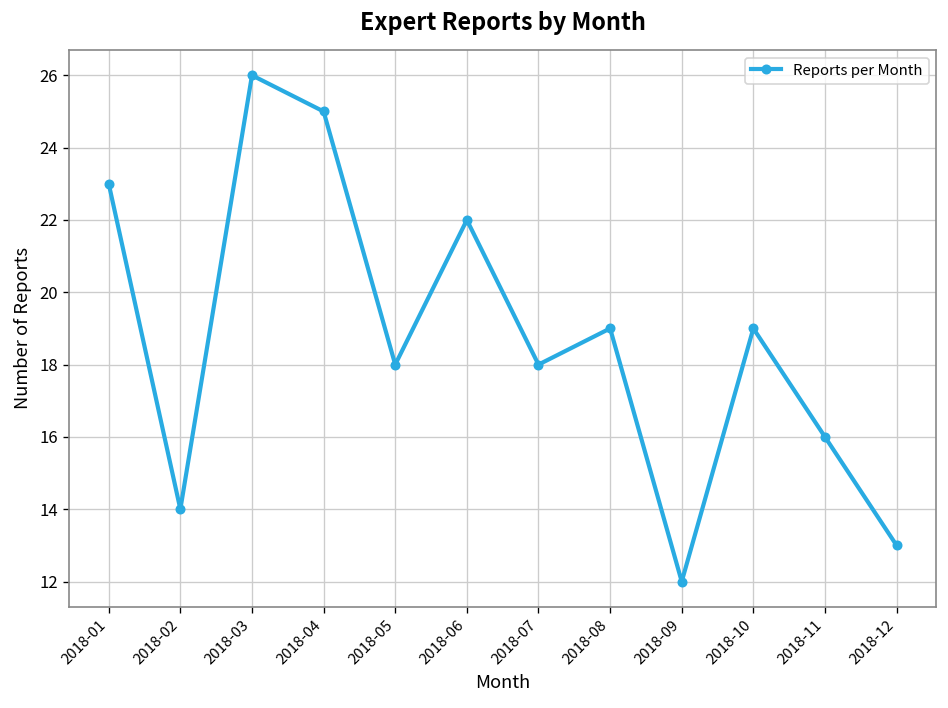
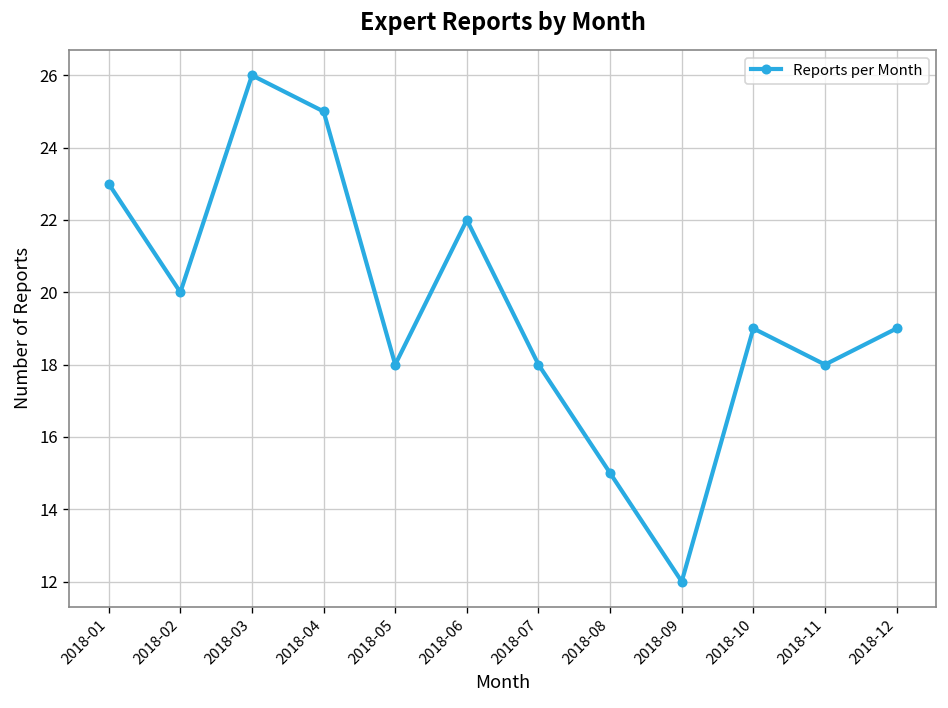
2018-02: 14 -> 20
2018-08: 19 -> 15
2018-11: 16 -> 18
2018-12: 13 -> 19
